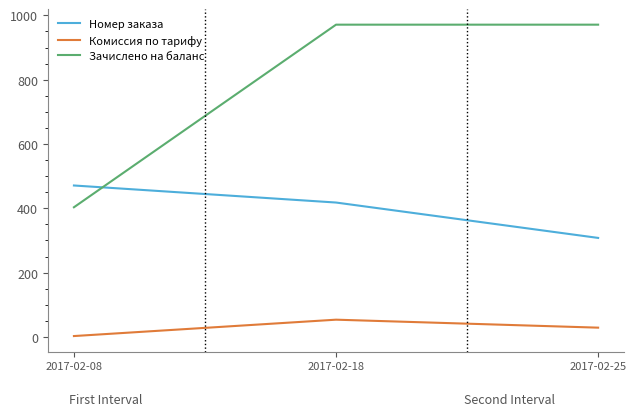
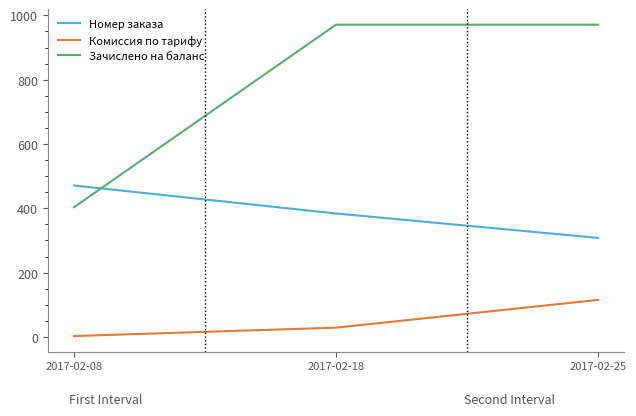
Номер заказа, 2017-02-18: 420 -> 380
Комиссия по тарифу, 2017-02-18: 50 -> 30
Комиссия по тарифу, 2017-02-25: 30 -> 120
